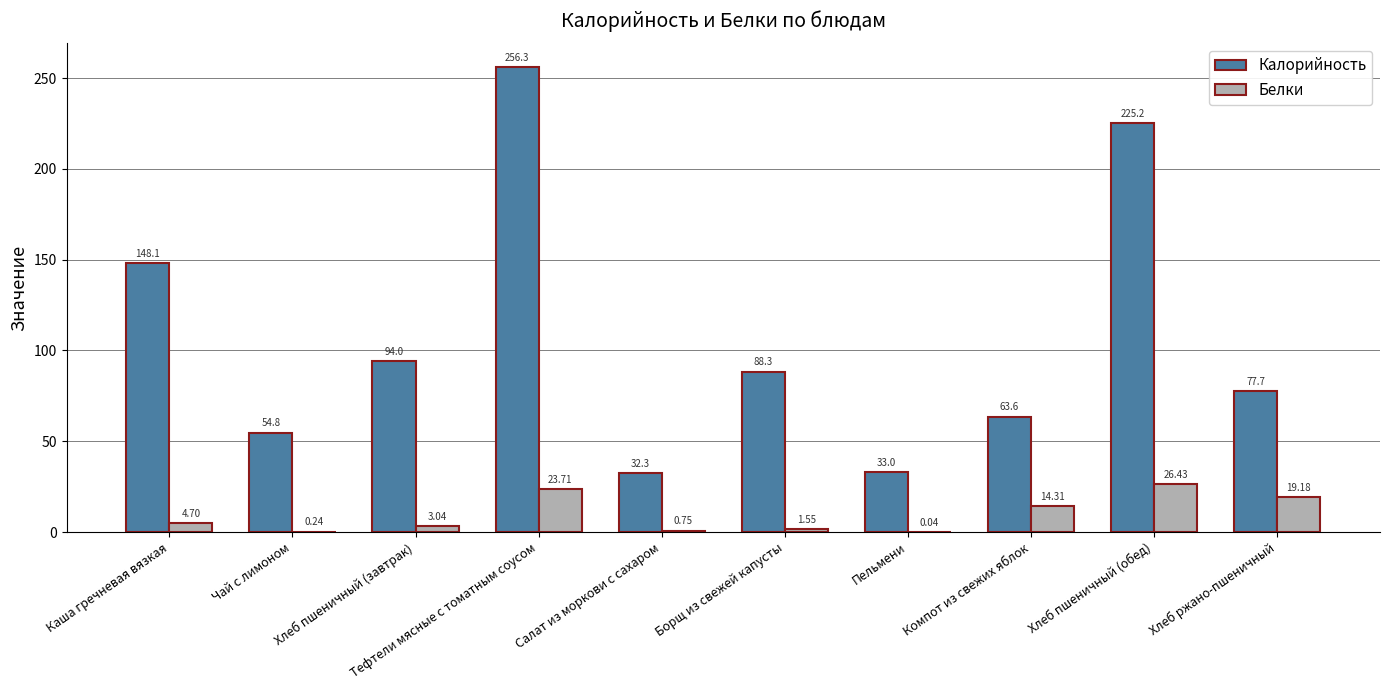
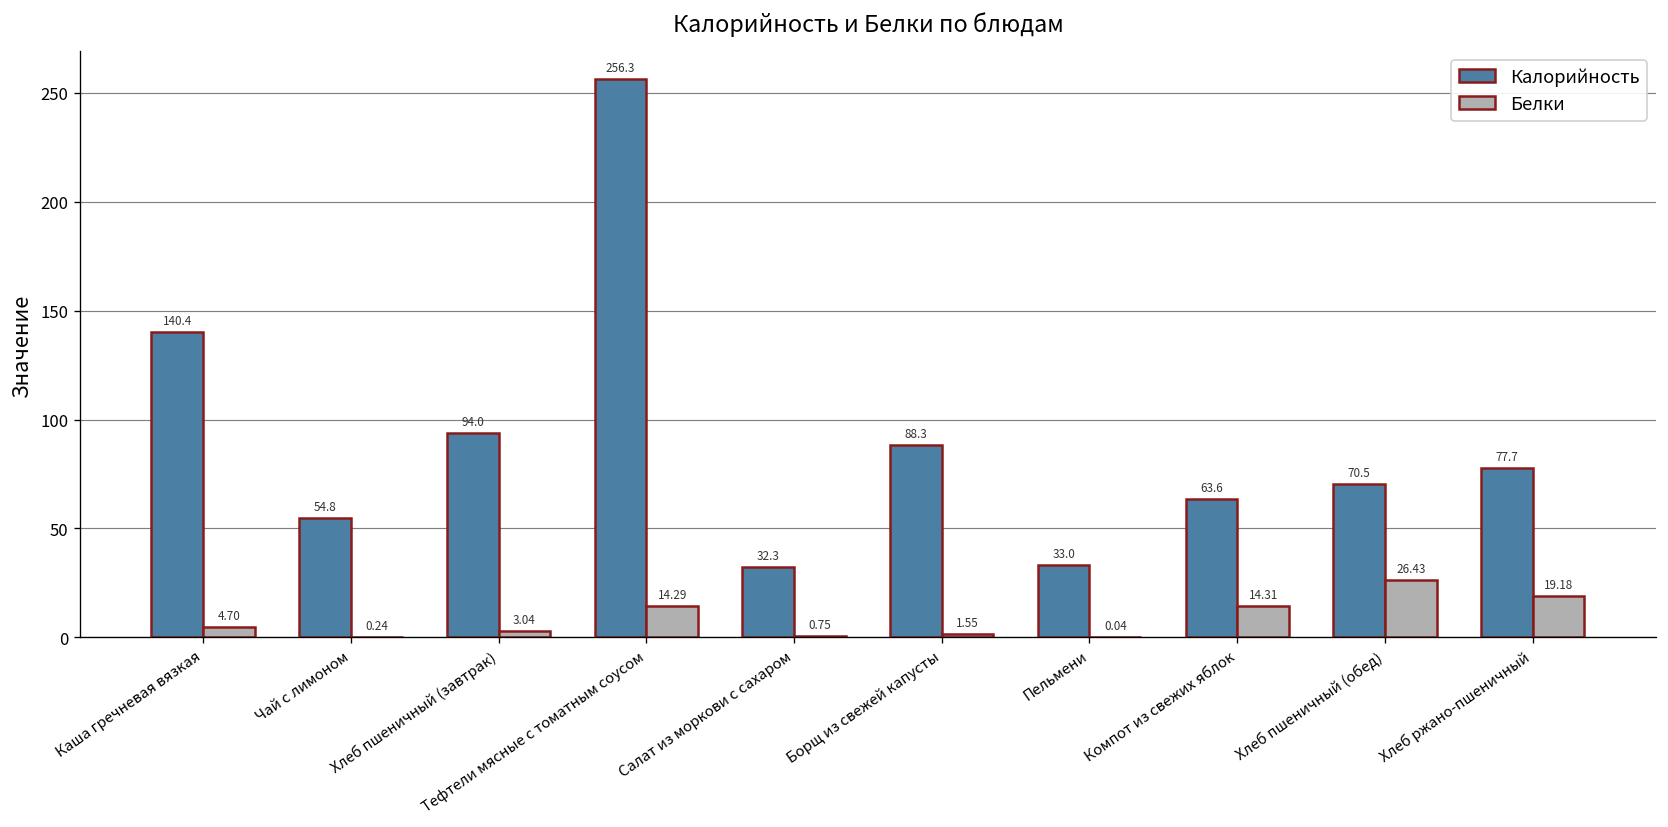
Калорийность, Каша гречневая вязкая: 148.1 -> 140.4
Белки, Тефтели мясные с томатным соусом: 23.71 -> 14.29
Калорийность, Хлеб пшеничный (обед): 225.2 -> 70.5
